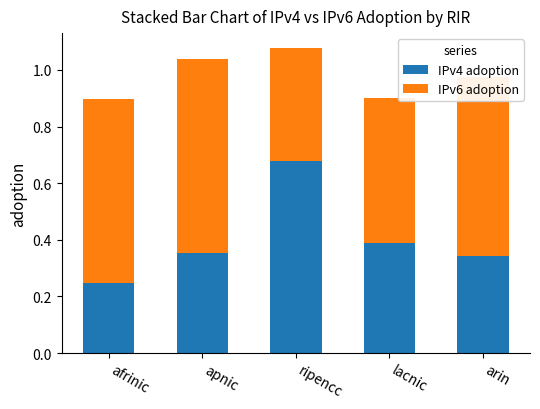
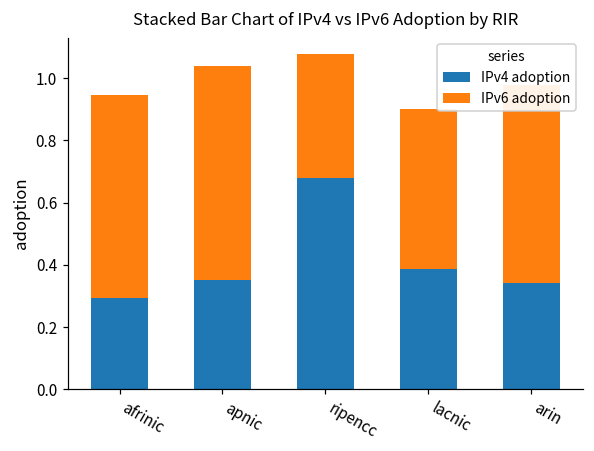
IPv4 adoption, afrinic: 0.25 -> 0.29
